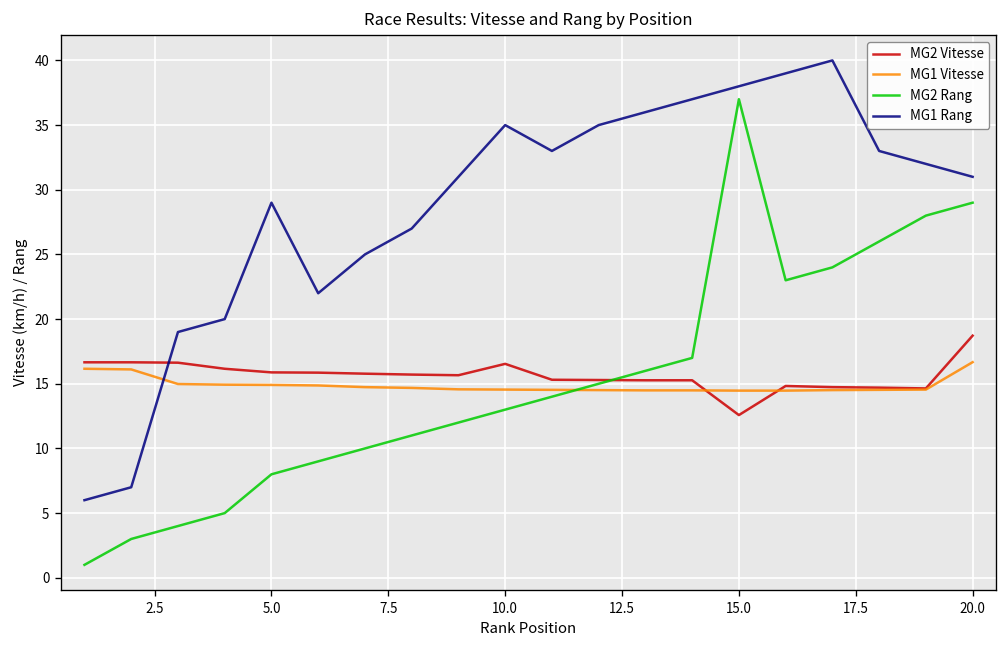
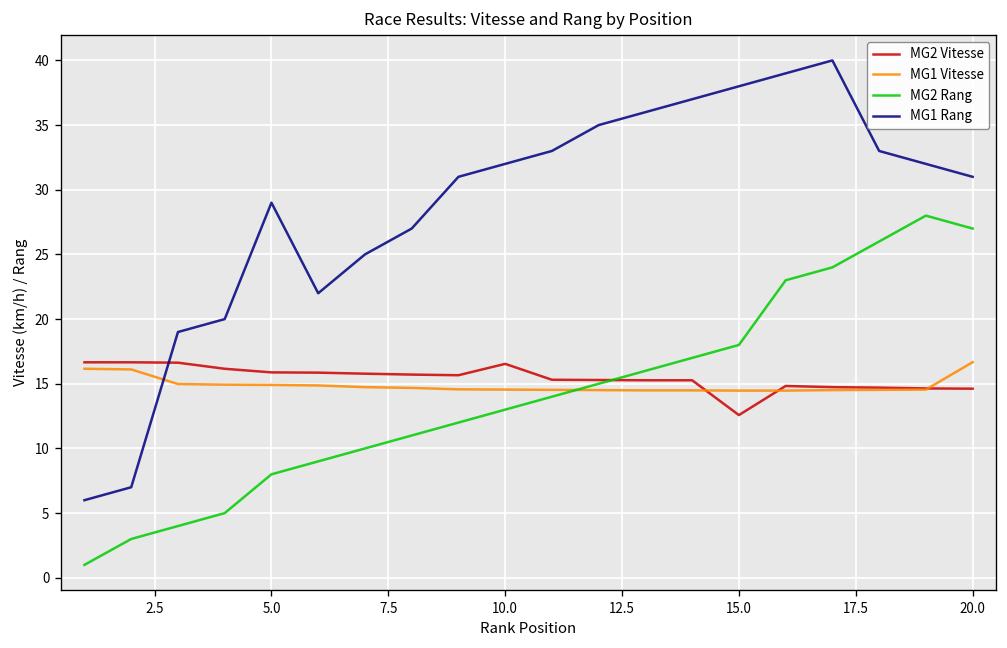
MG1 Rang, 10.0: 35 -> 32
MG2 Rang, 15.0: 37 -> 18
MG2 Vitesse, 20.0: 18.7 -> 14.6
MG2 Rang, 20.0: 29 -> 27
